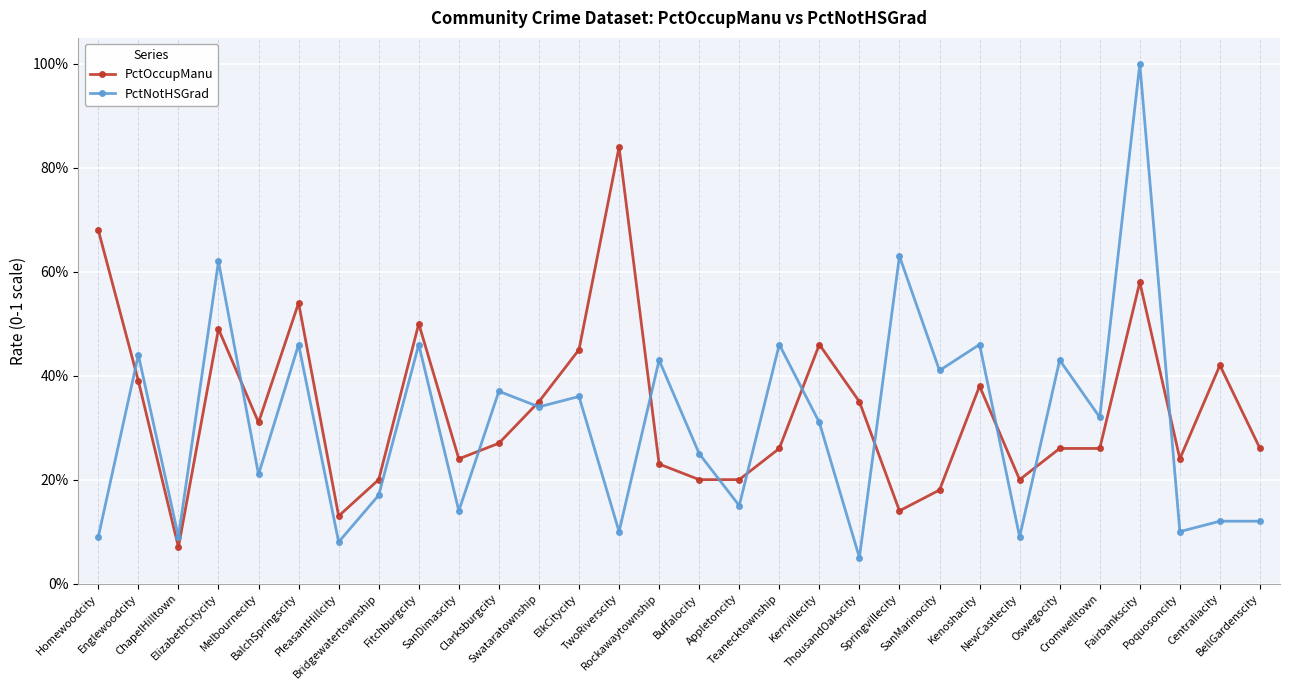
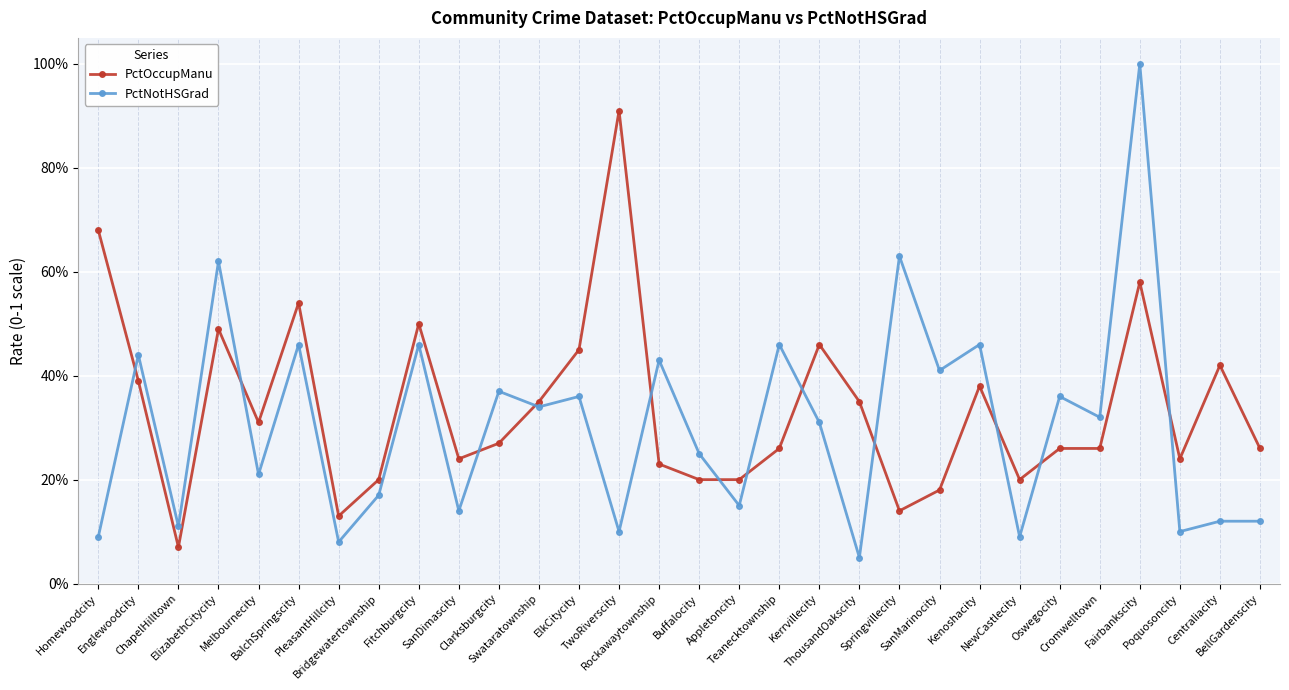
PctNotHSGrad, ChapelHilltown: 9% -> 11%
PctOccupManu, TwoRiverscity: 84% -> 91%
PctNotHSGrad, Oswegocity: 43% -> 36%
